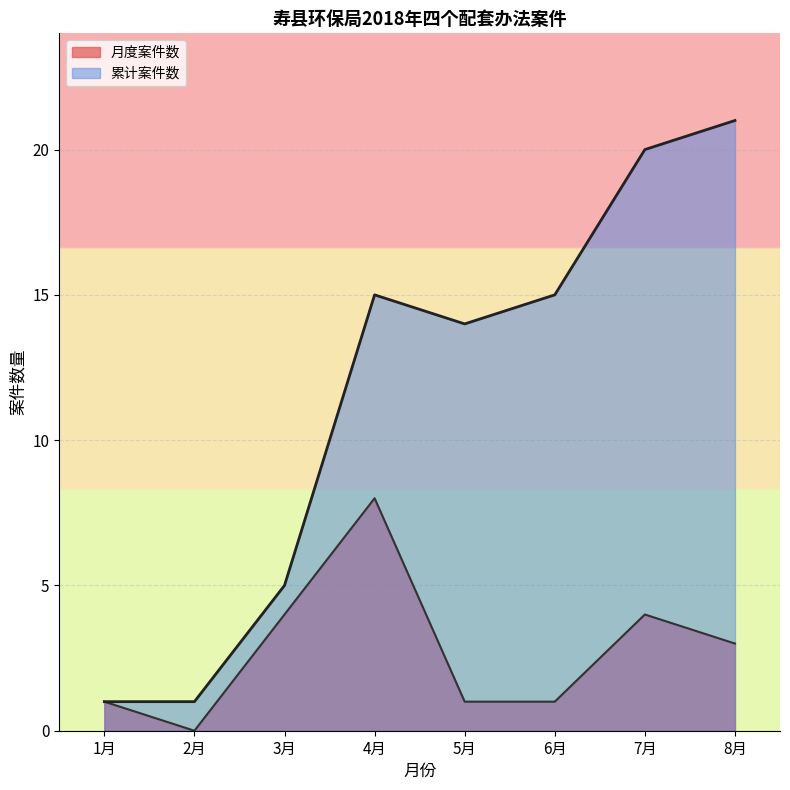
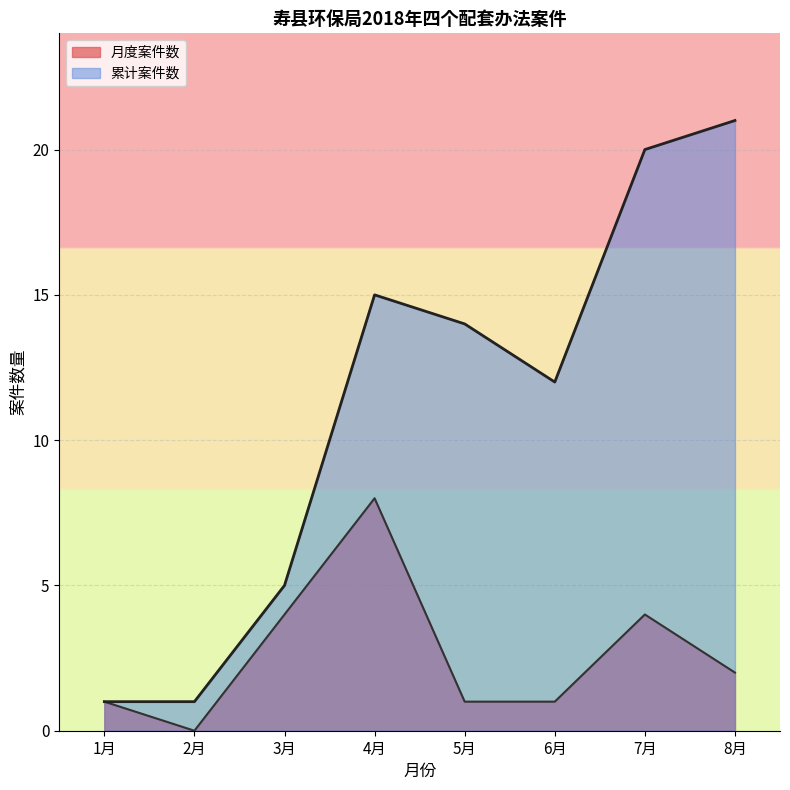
累计案件数, 6月: 15 -> 12
月度案件数, 8月: 3 -> 2
